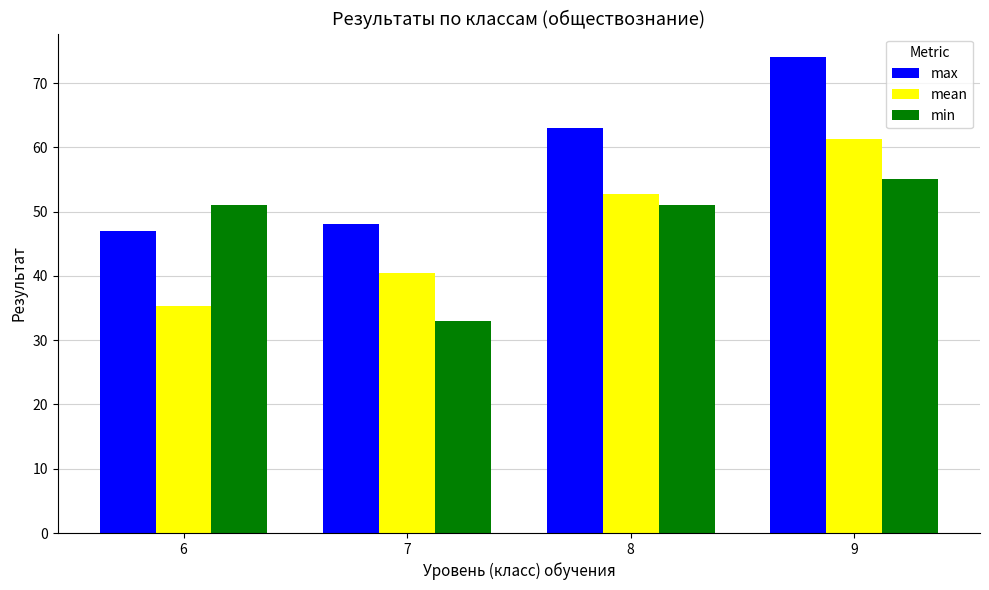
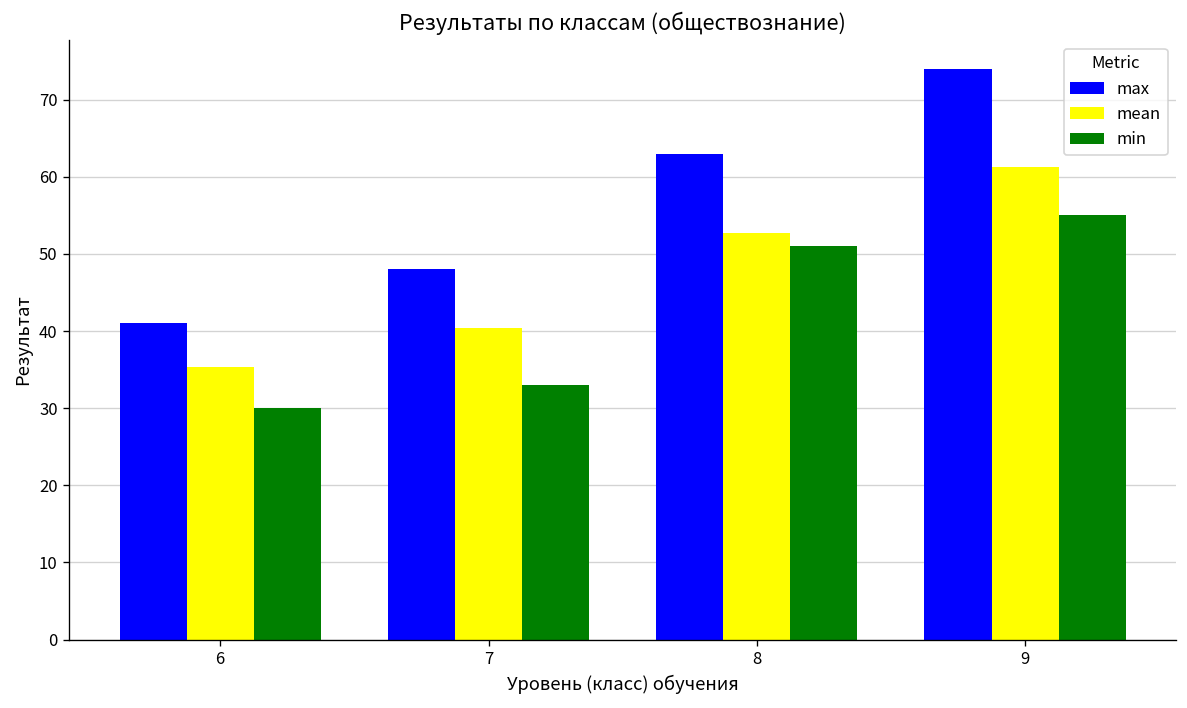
max, 6: 47 -> 41
min, 6: 51 -> 30
